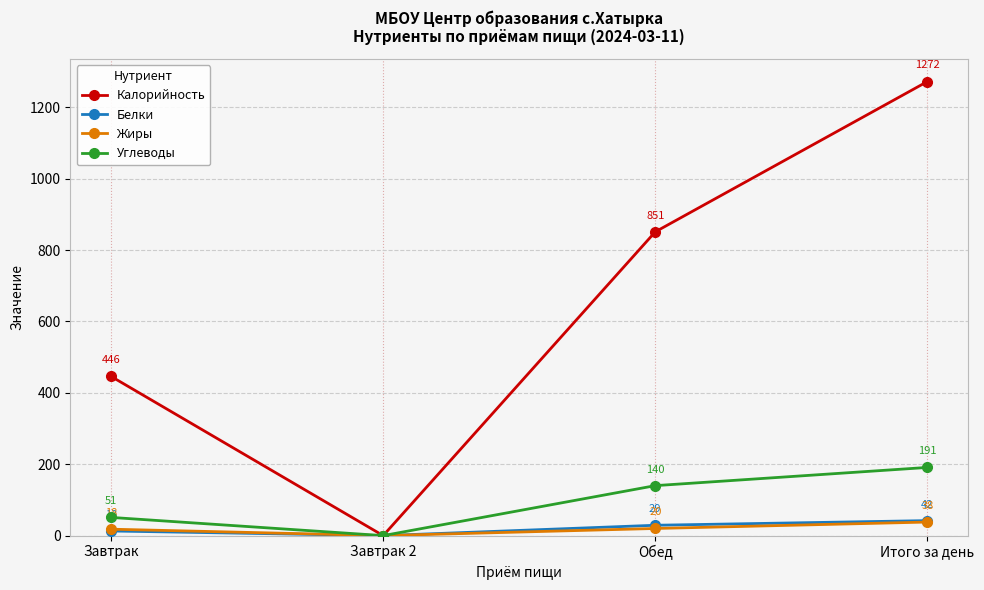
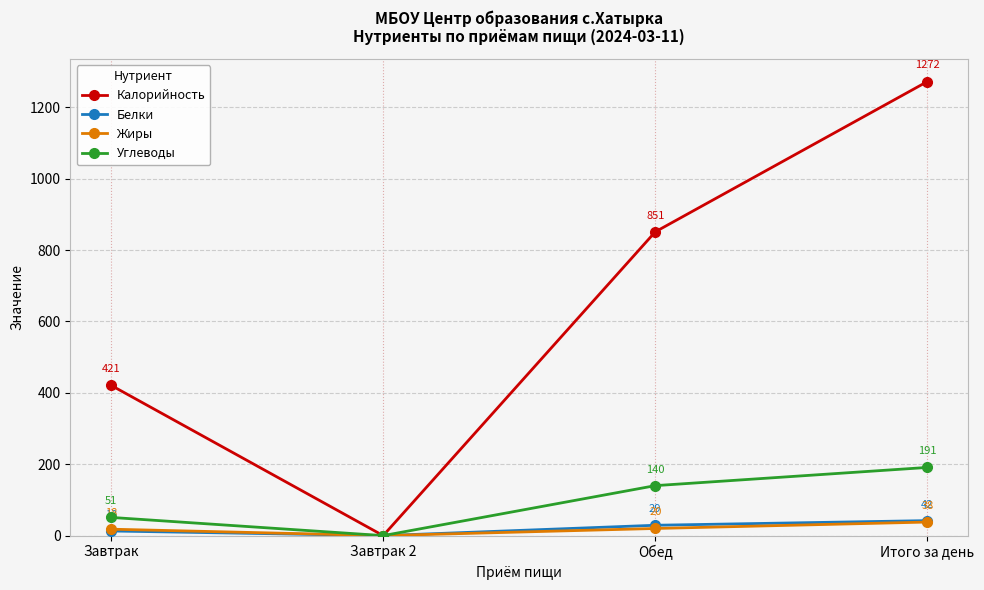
Калорийность, Завтрак: 446 -> 421
